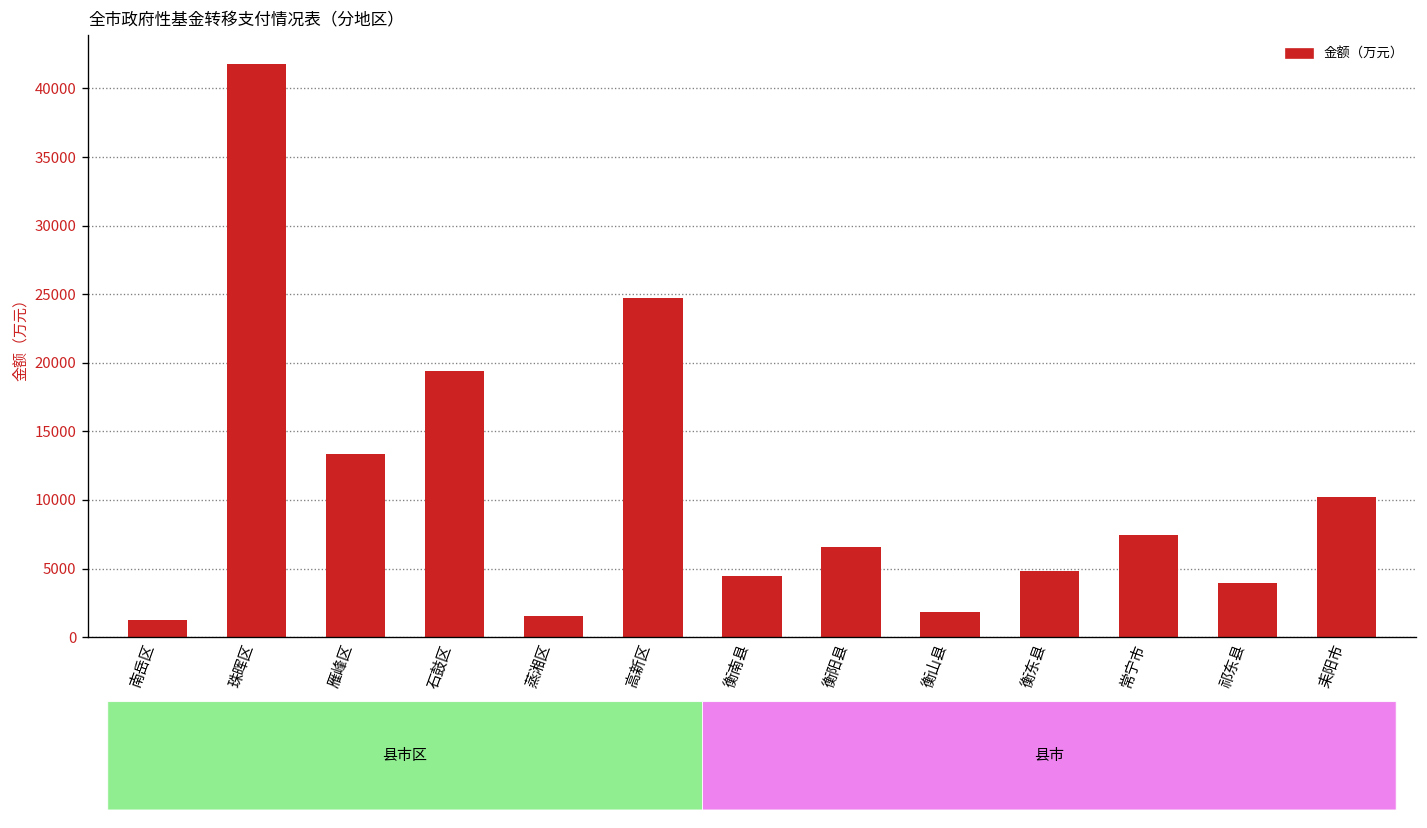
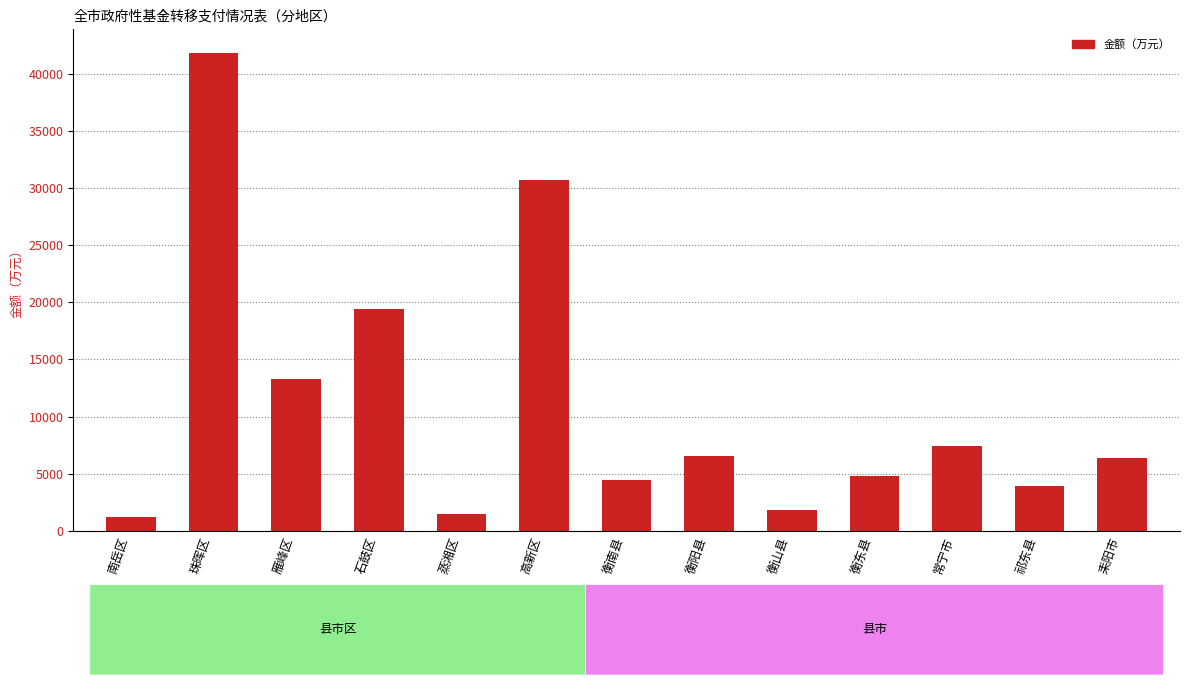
高新区: 24700 -> 30700
耒阳市: 10200 -> 6400
